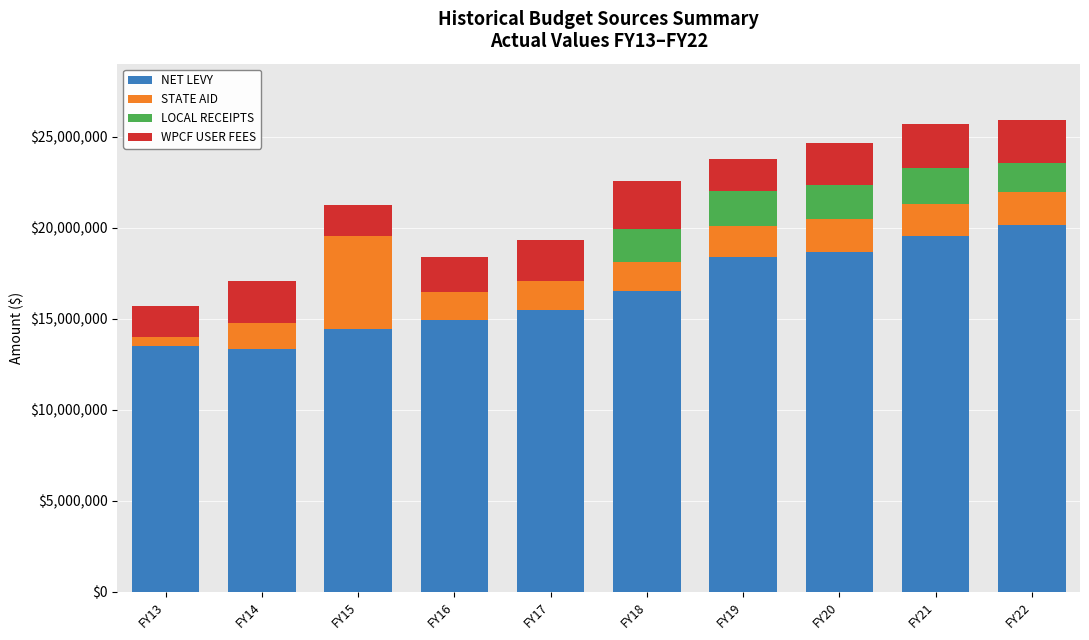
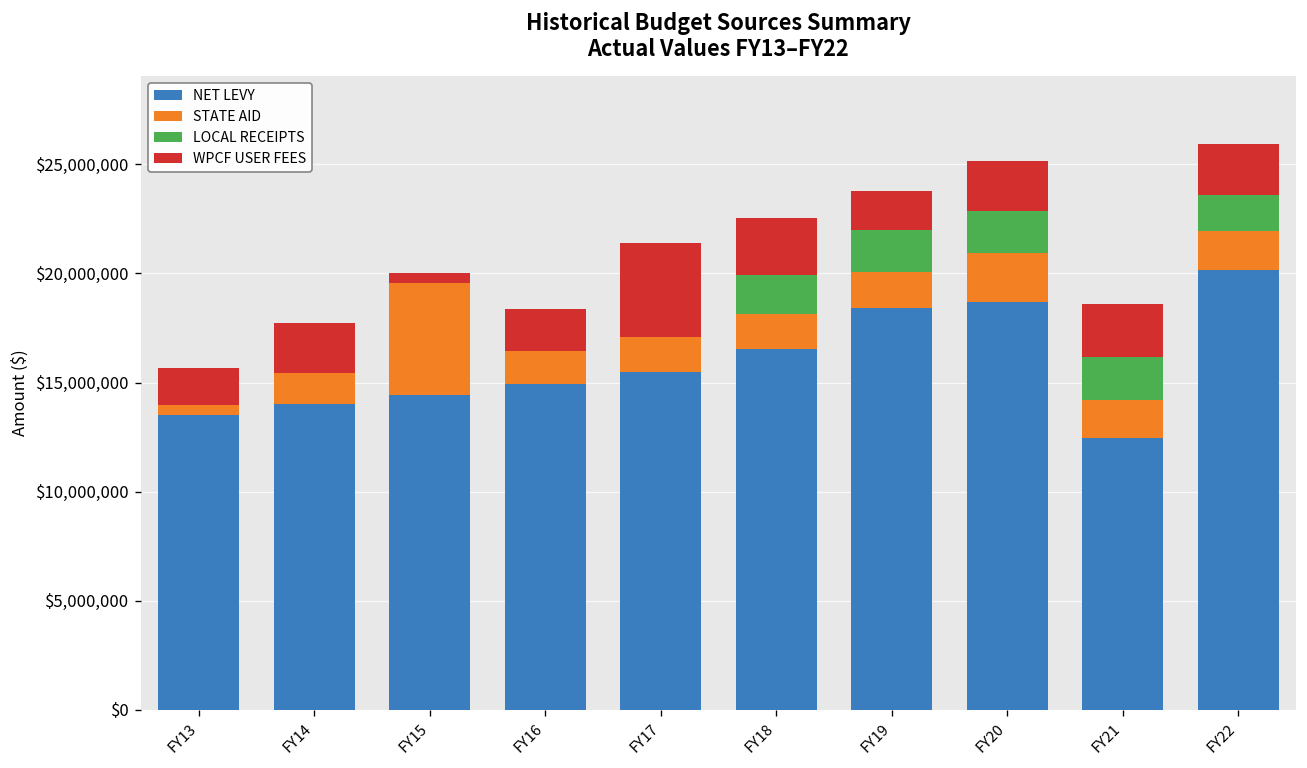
NET LEVY, FY14: $13,400,000 -> $14,000,000
WPCF USER FEES, FY15: $1,700,000 -> $500,000
WPCF USER FEES, FY17: $2,300,000 -> $4,300,000
STATE AID, FY20: $1,800,000 -> $2,300,000
NET LEVY, FY21: $19,500,000 -> $12,400,000
